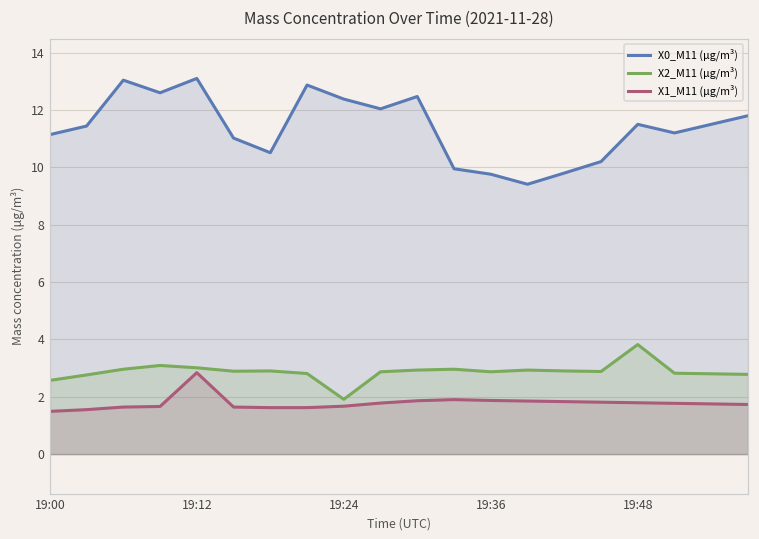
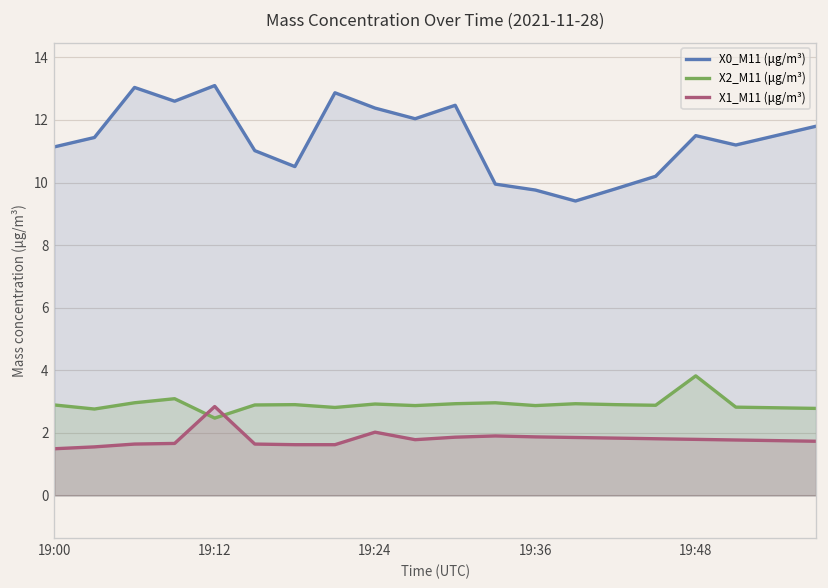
X2_M11 (μg/m³), 19:00: 2.6 -> 2.9
X2_M11 (μg/m³), 19:12: 3.0 -> 2.5
X2_M11 (μg/m³), 19:24: 1.9 -> 2.9
X1_M11 (μg/m³), 19:24: 1.7 -> 2.0
